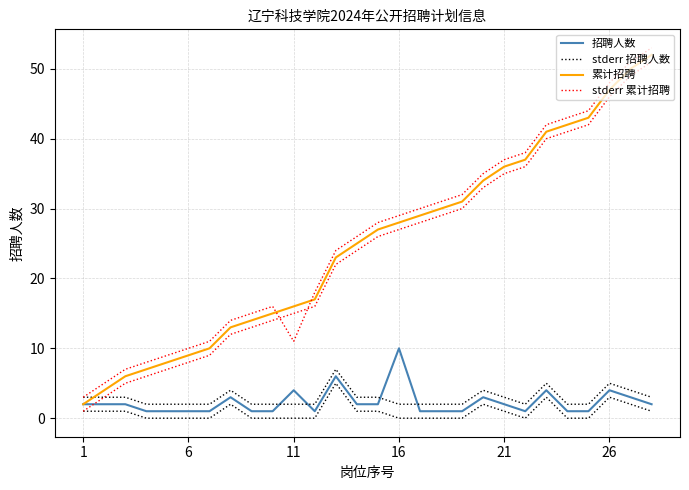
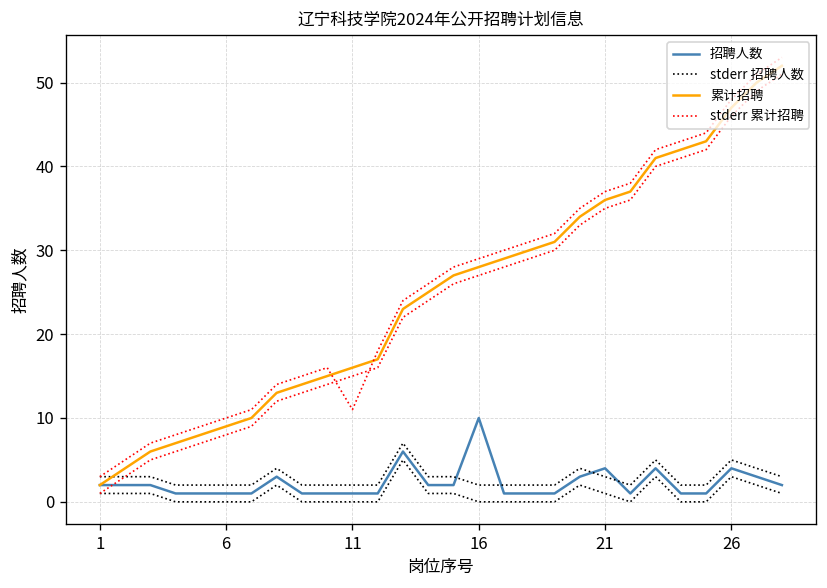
招聘人数, 11: 4 -> 1
招聘人数, 21: 2 -> 4
